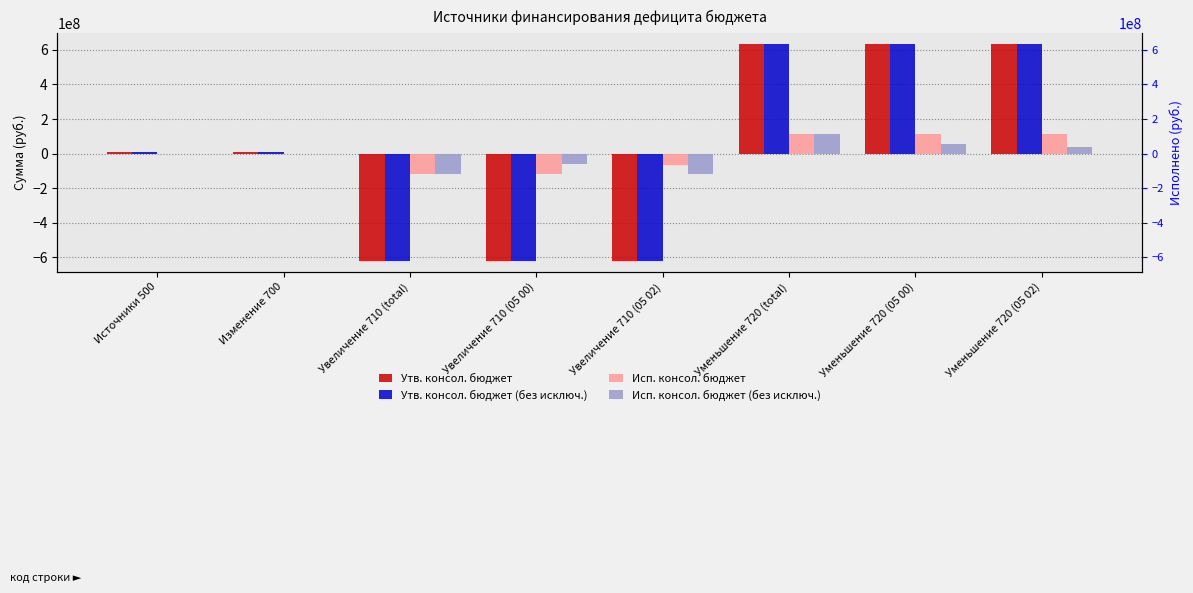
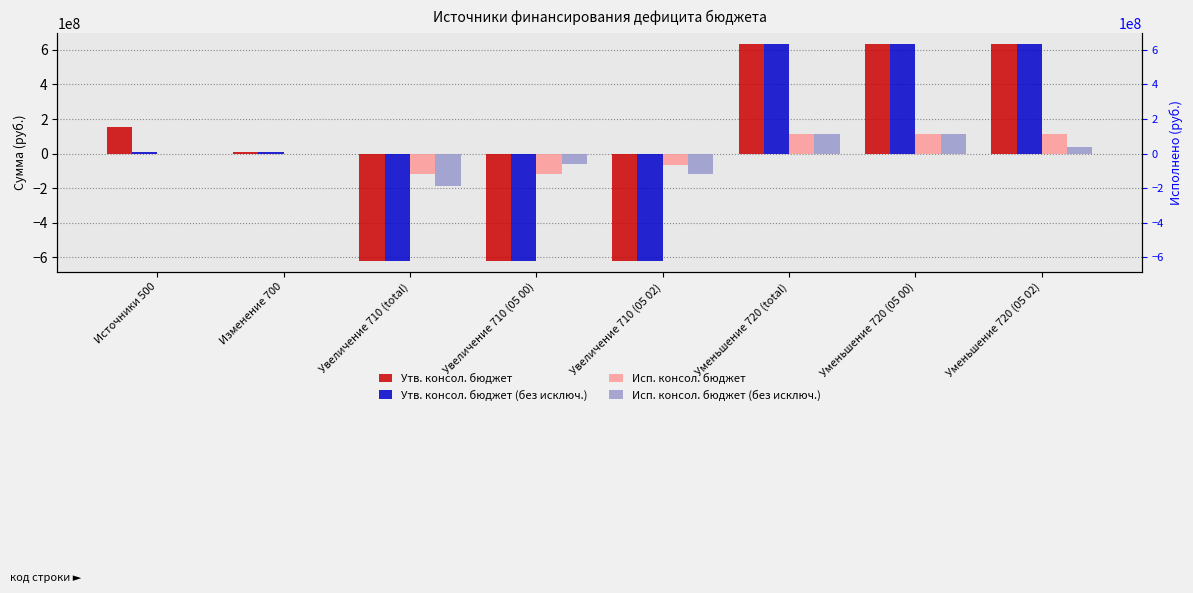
Утв. консол. бюджет, Источники 500: 10000000 -> 160000000
Исп. консол. бюджет (без исключ.), Увеличение 710 (total): -120000000 -> -190000000
Исп. консол. бюджет (без исключ.), Уменьшение 720 (05 00): 50000000 -> 120000000
